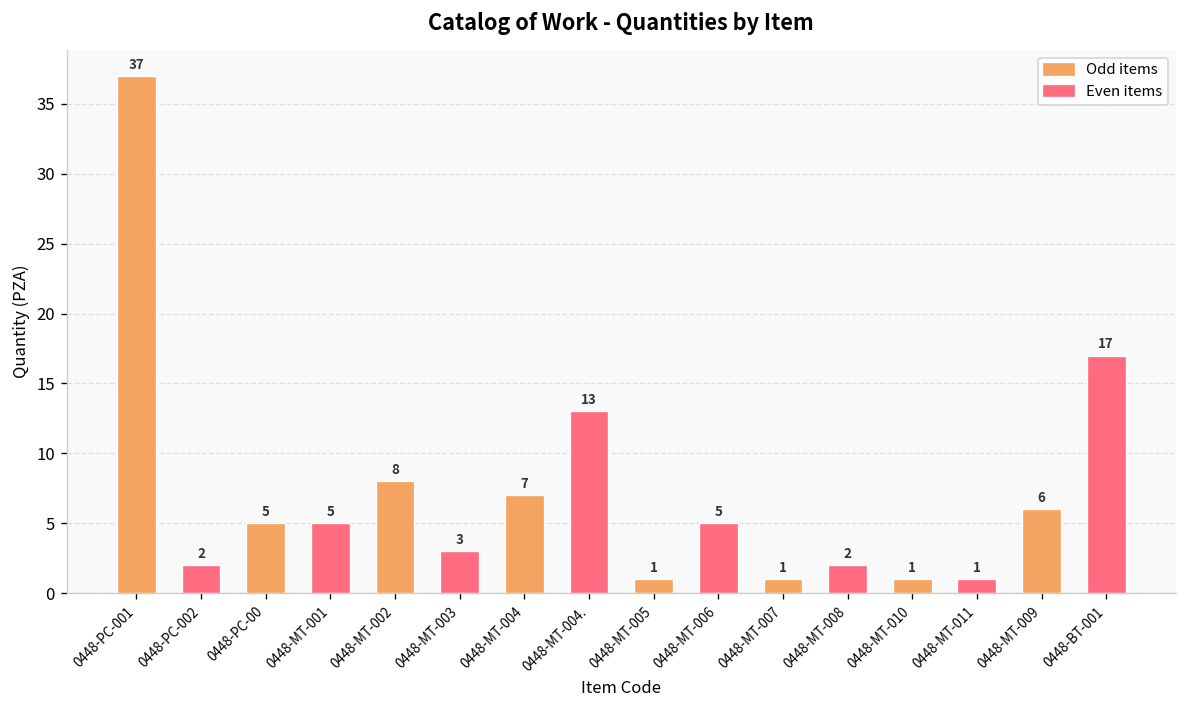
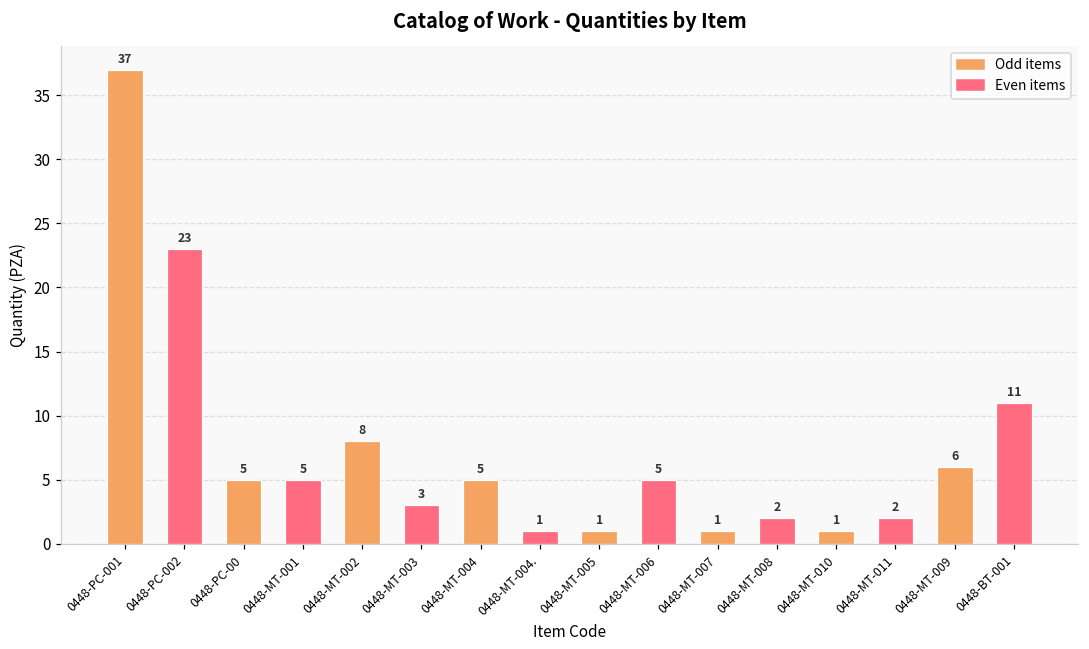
0448-PC-002: 2 -> 23
0448-MT-004: 7 -> 5
0448-MT-004.: 13 -> 1
0448-MT-011: 1 -> 2
0448-BT-001: 17 -> 11
